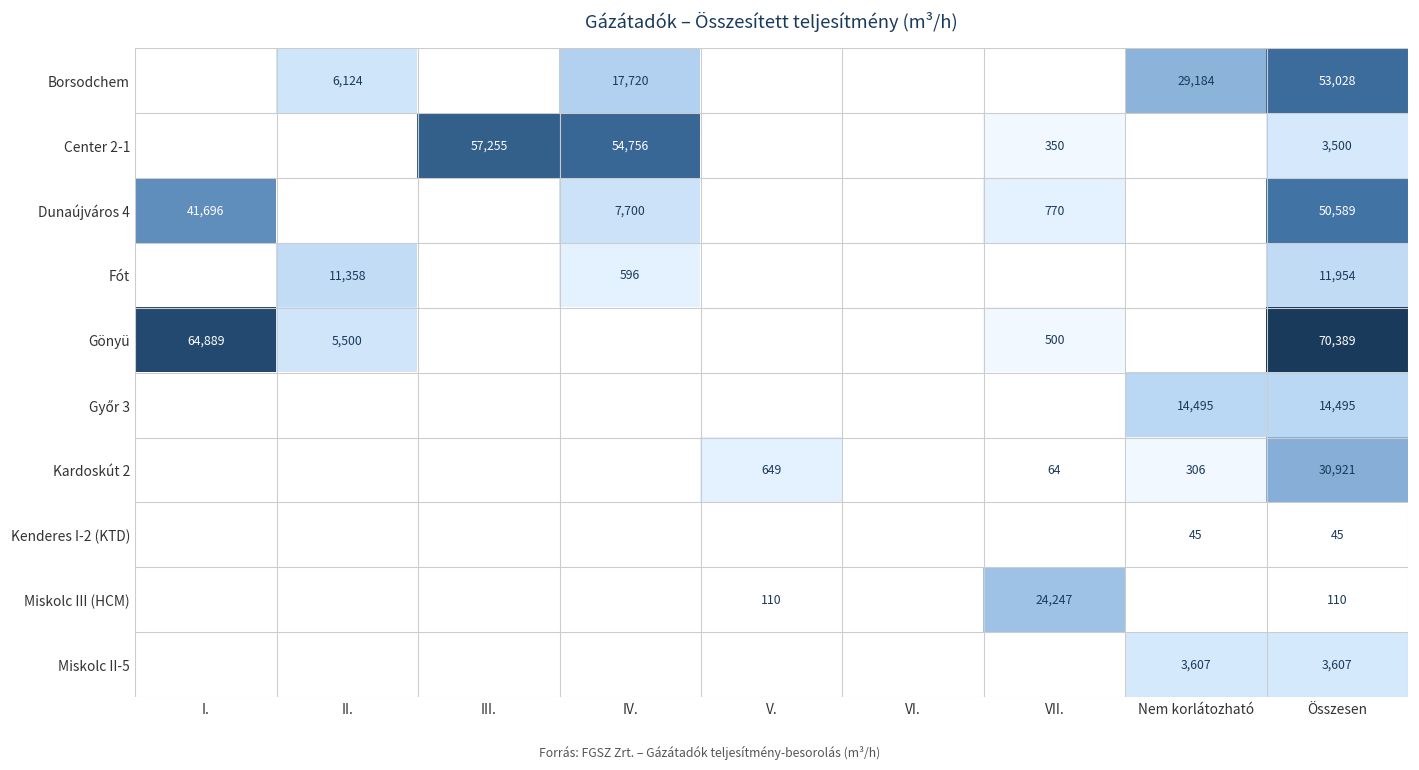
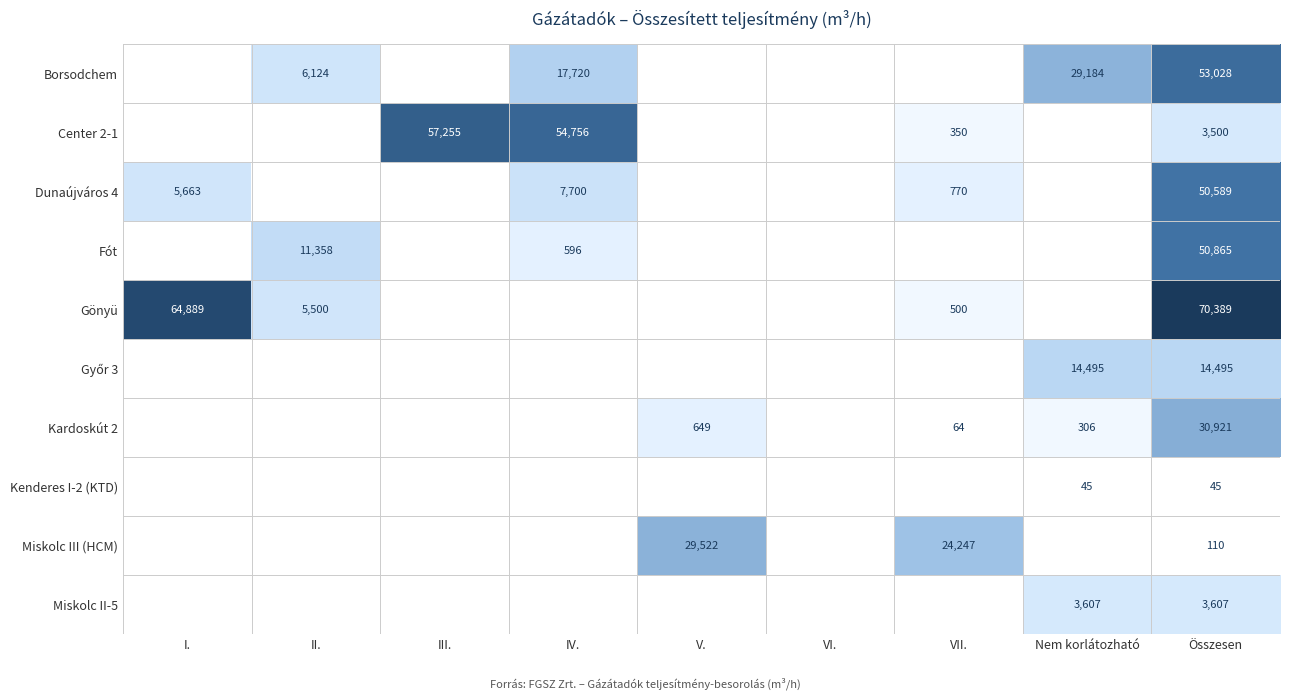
Dunaújváros 4, I.: 41,696 -> 5,663
Fót, Összesen: 11,954 -> 50,865
Miskolc III (HCM), V.: 110 -> 29,522
